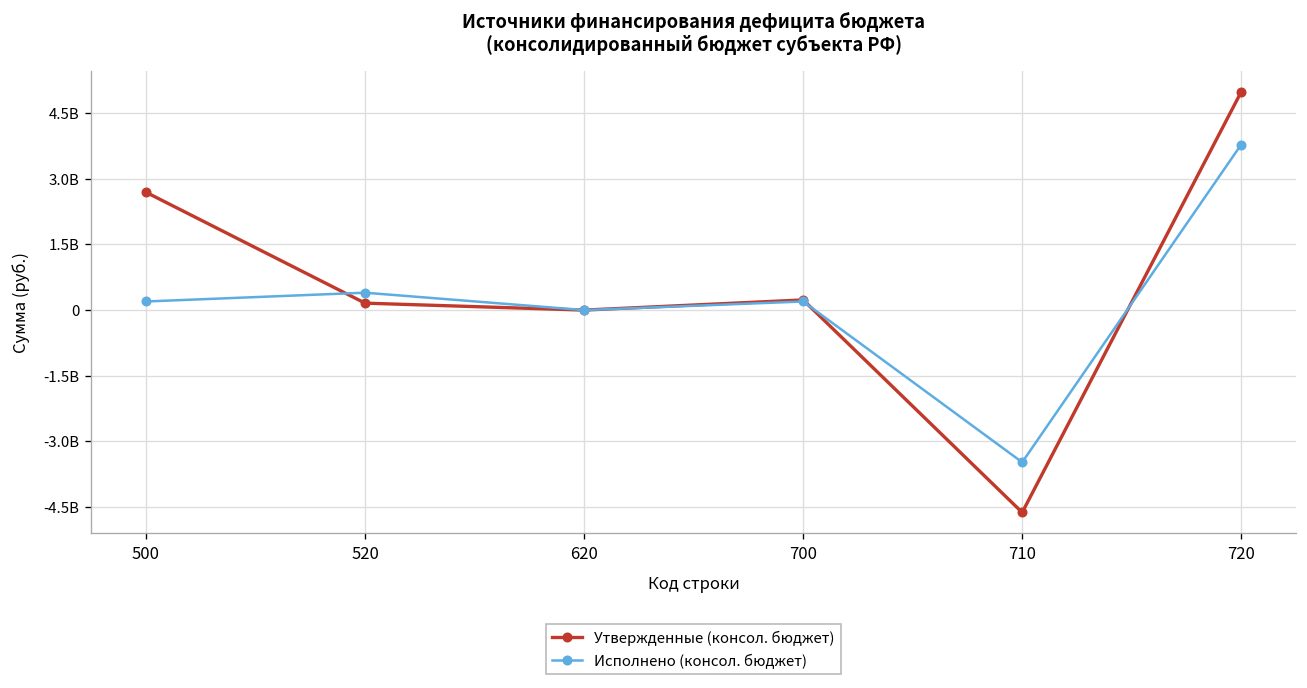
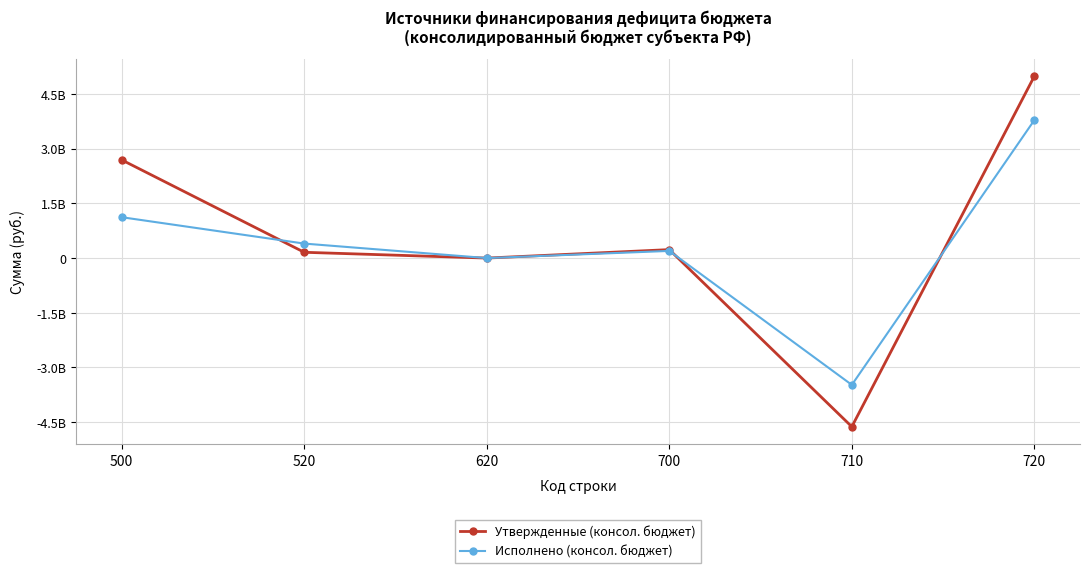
Исполнено (консол. бюджет), 500: 200000000 -> 1100000000
